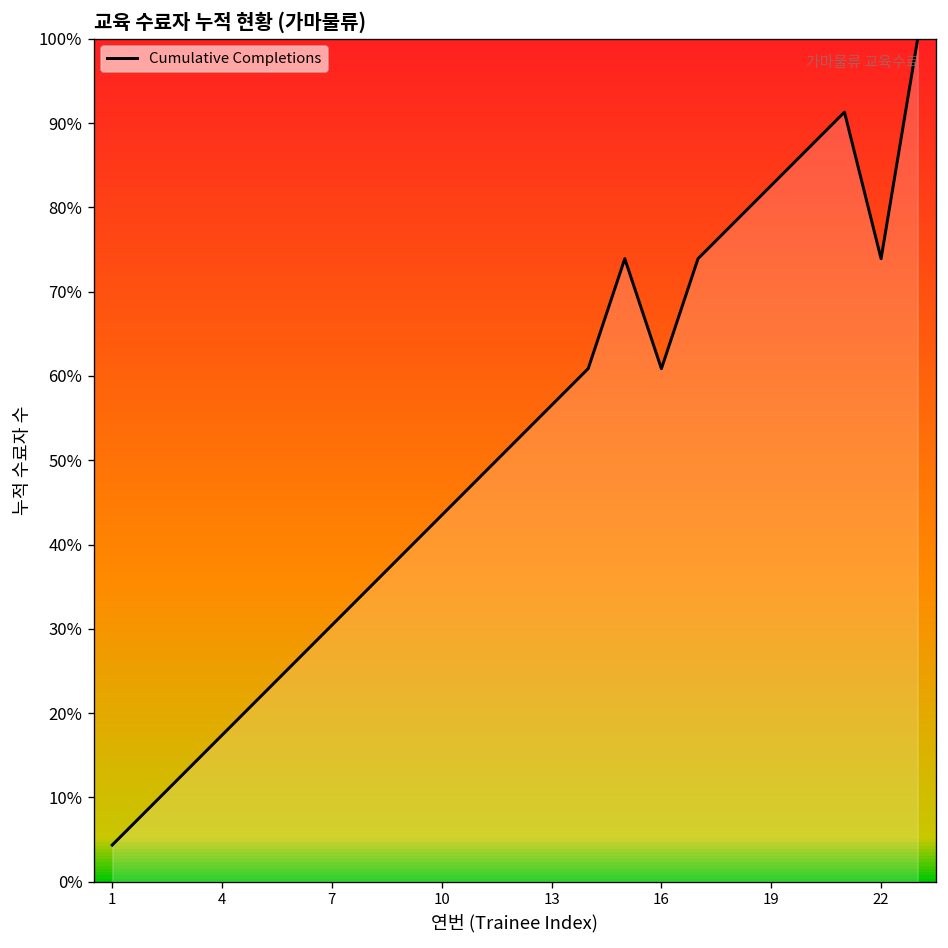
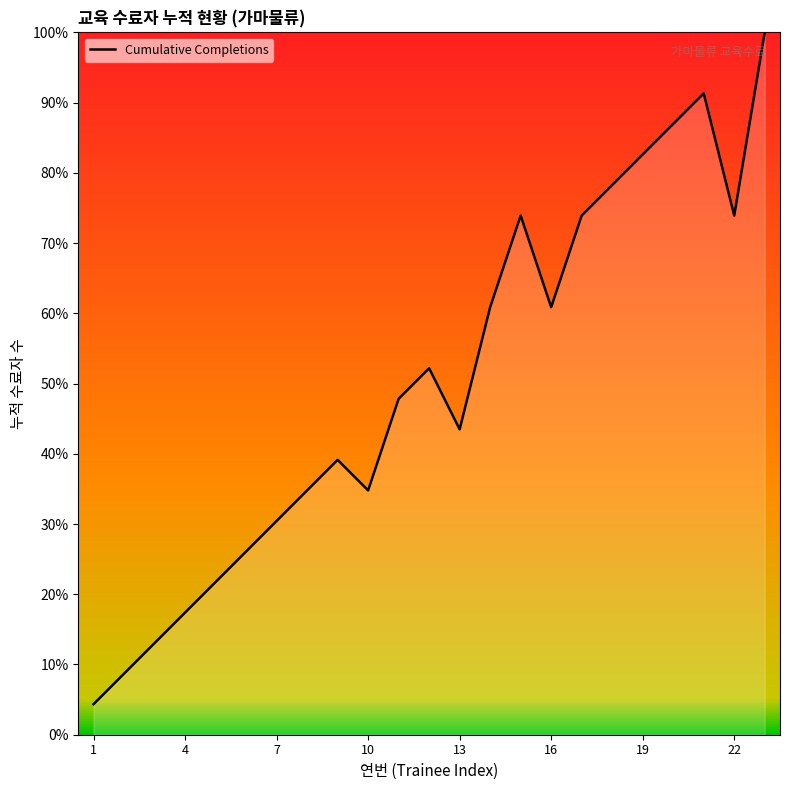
10: 43% -> 35%
13: 57% -> 43%
